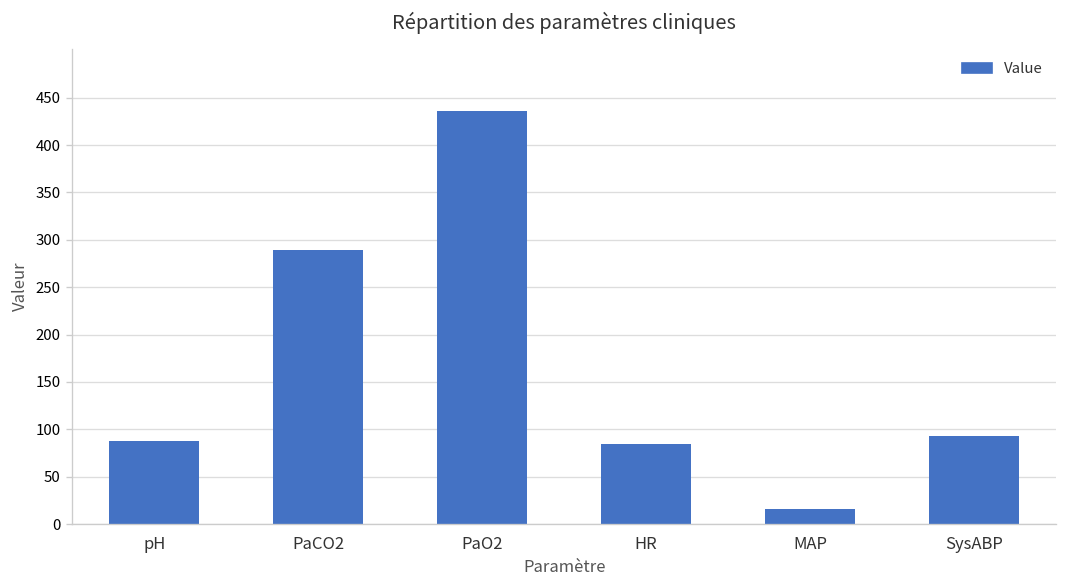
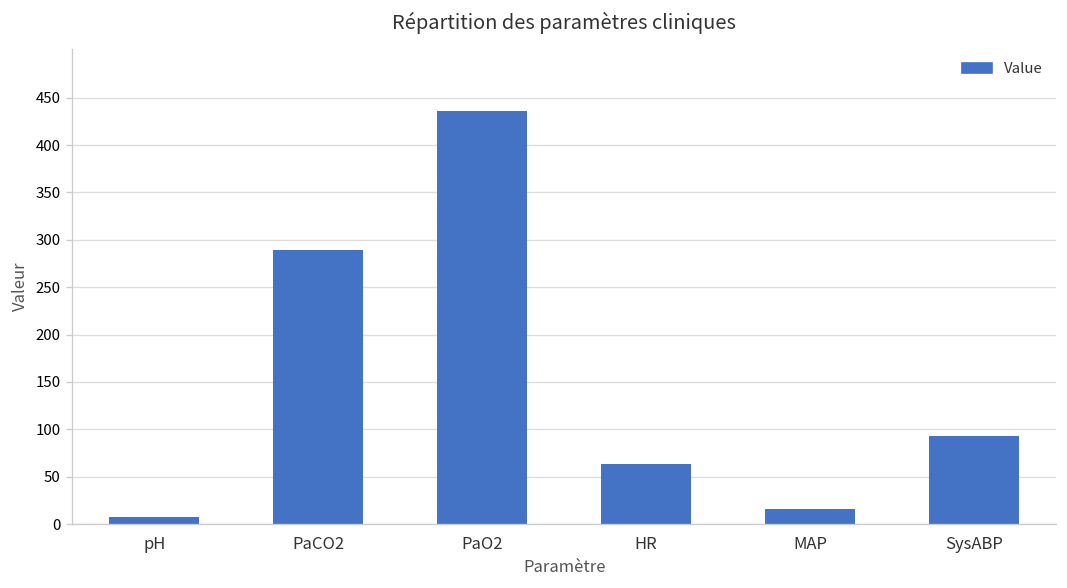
pH: 90 -> 10
HR: 90 -> 60
